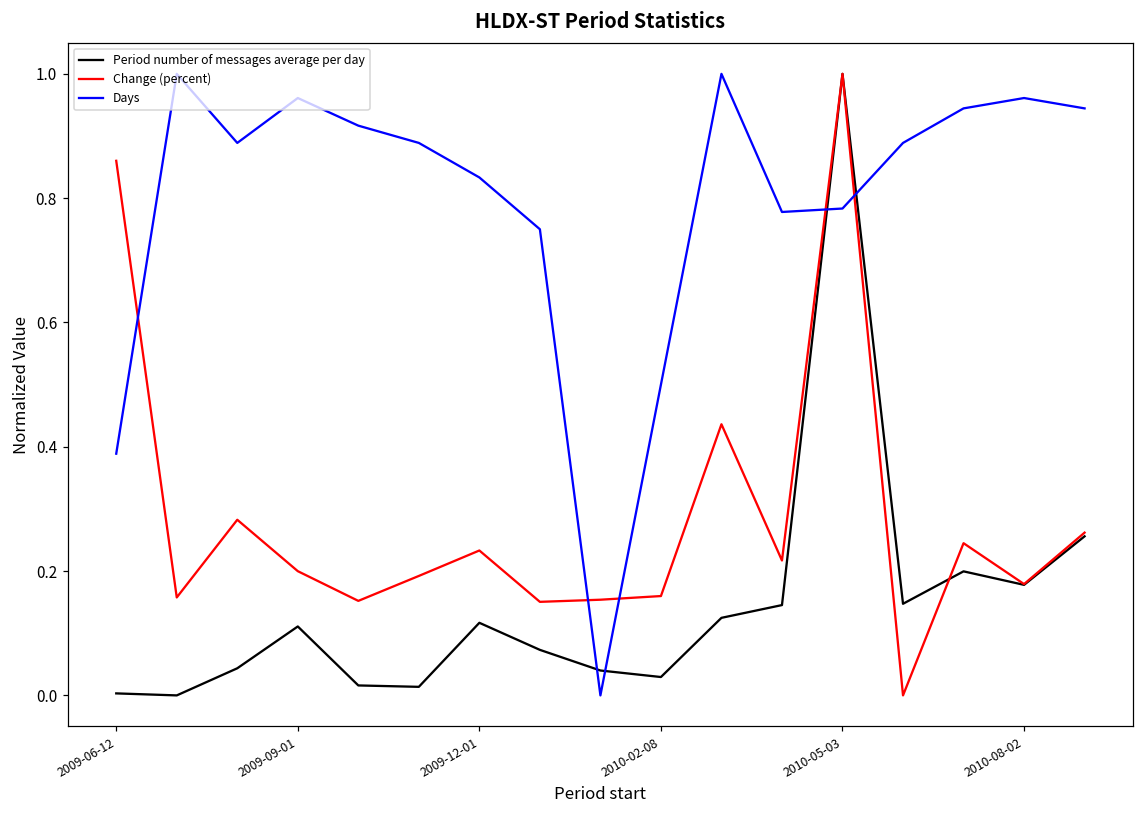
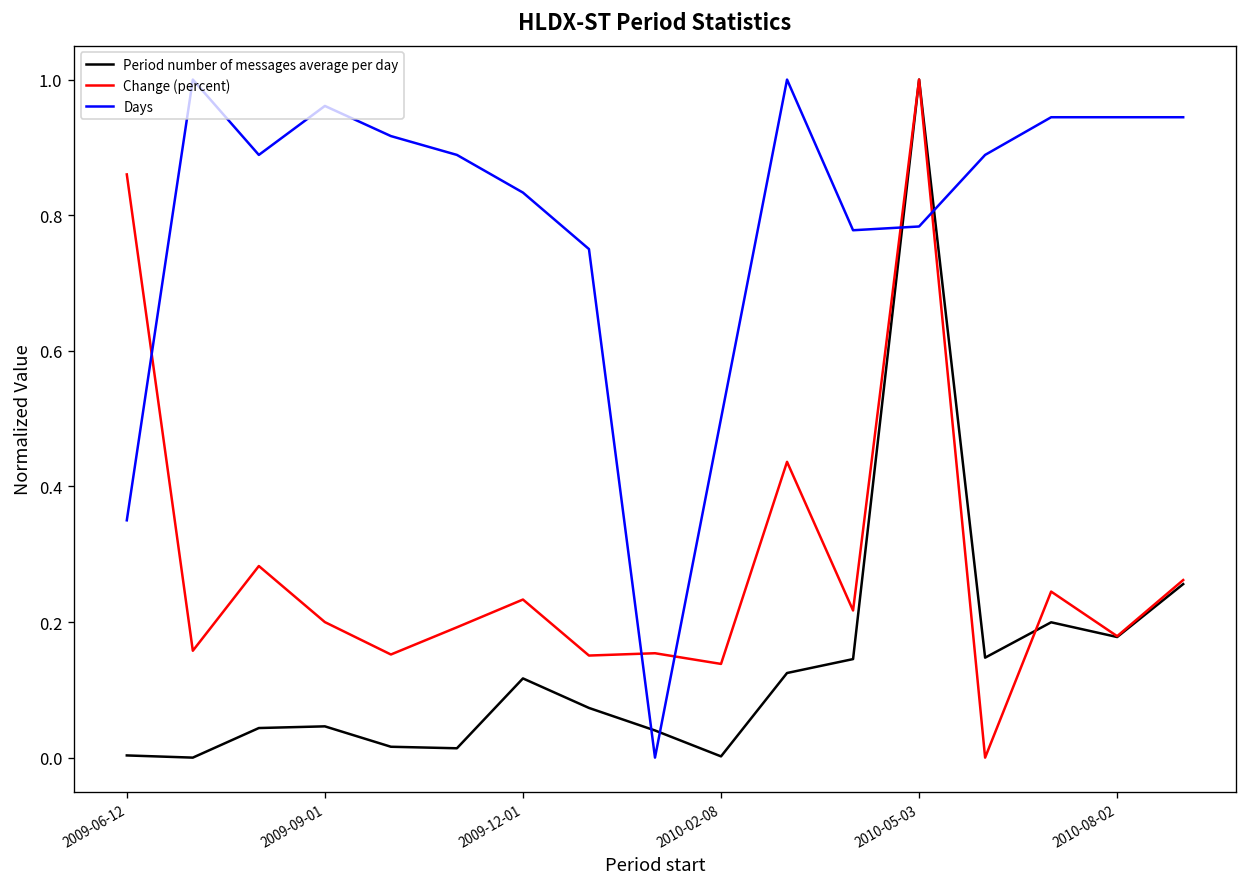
Days, 2009-06-12: 0.39 -> 0.35
Period number of messages average per day, 2009-09-01: 0.11 -> 0.05
Period number of messages average per day, 2010-02-08: 0.03 -> 0.00
Change (percent), 2010-02-08: 0.16 -> 0.14
Days, 2010-08-02: 0.96 -> 0.94
